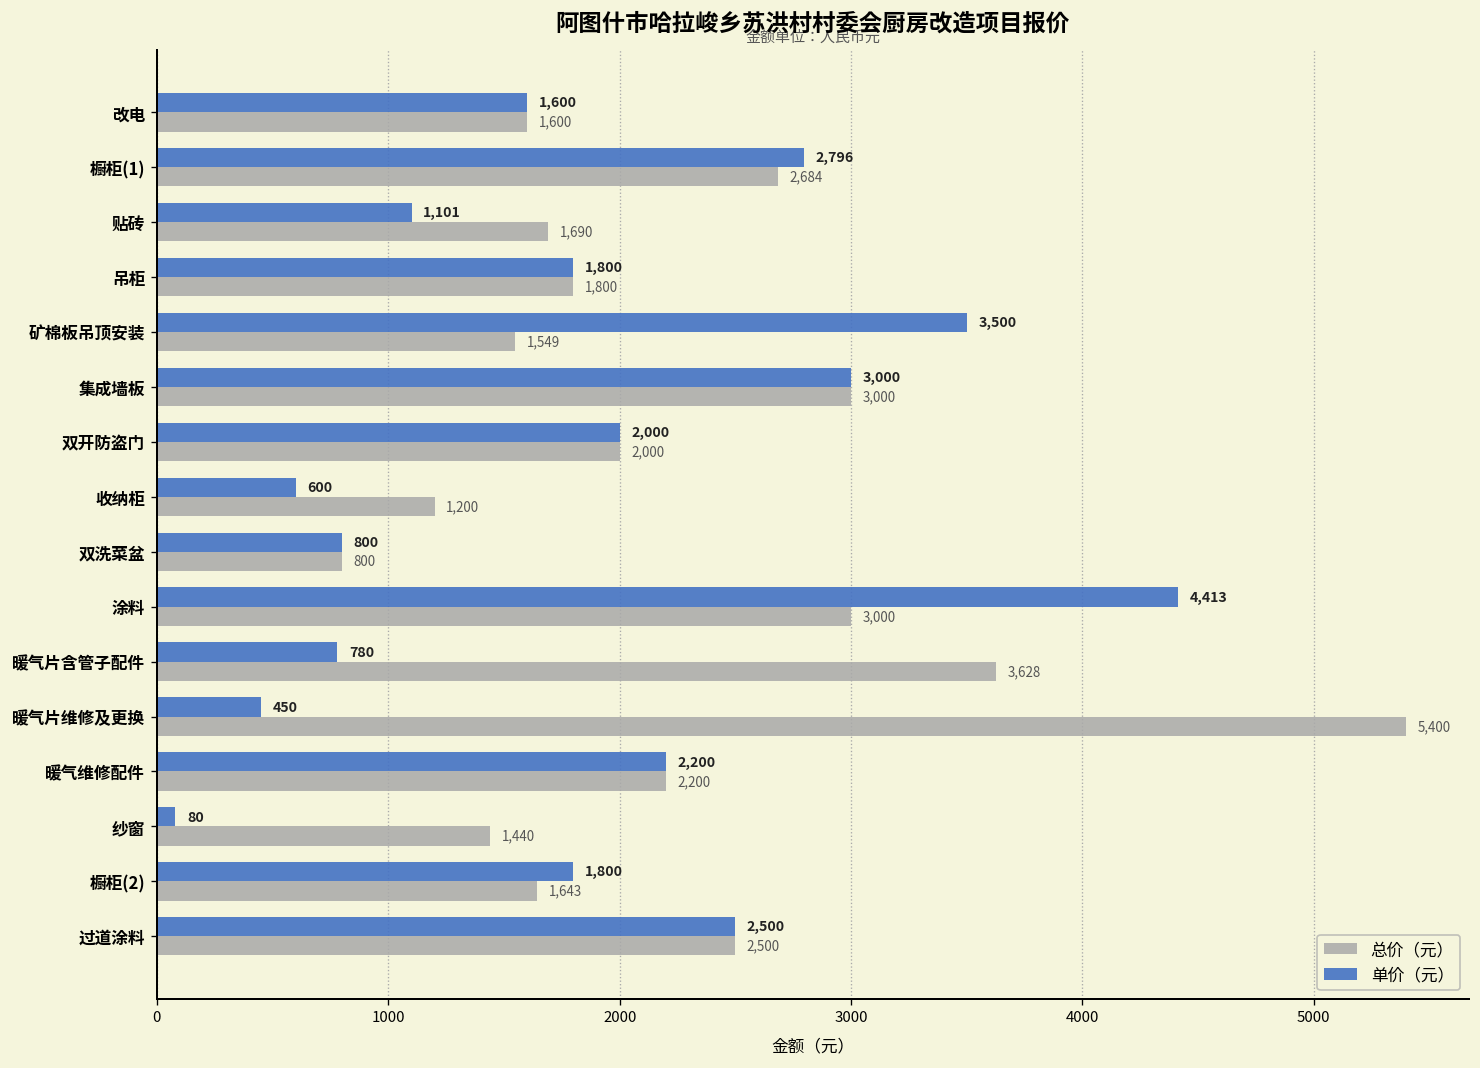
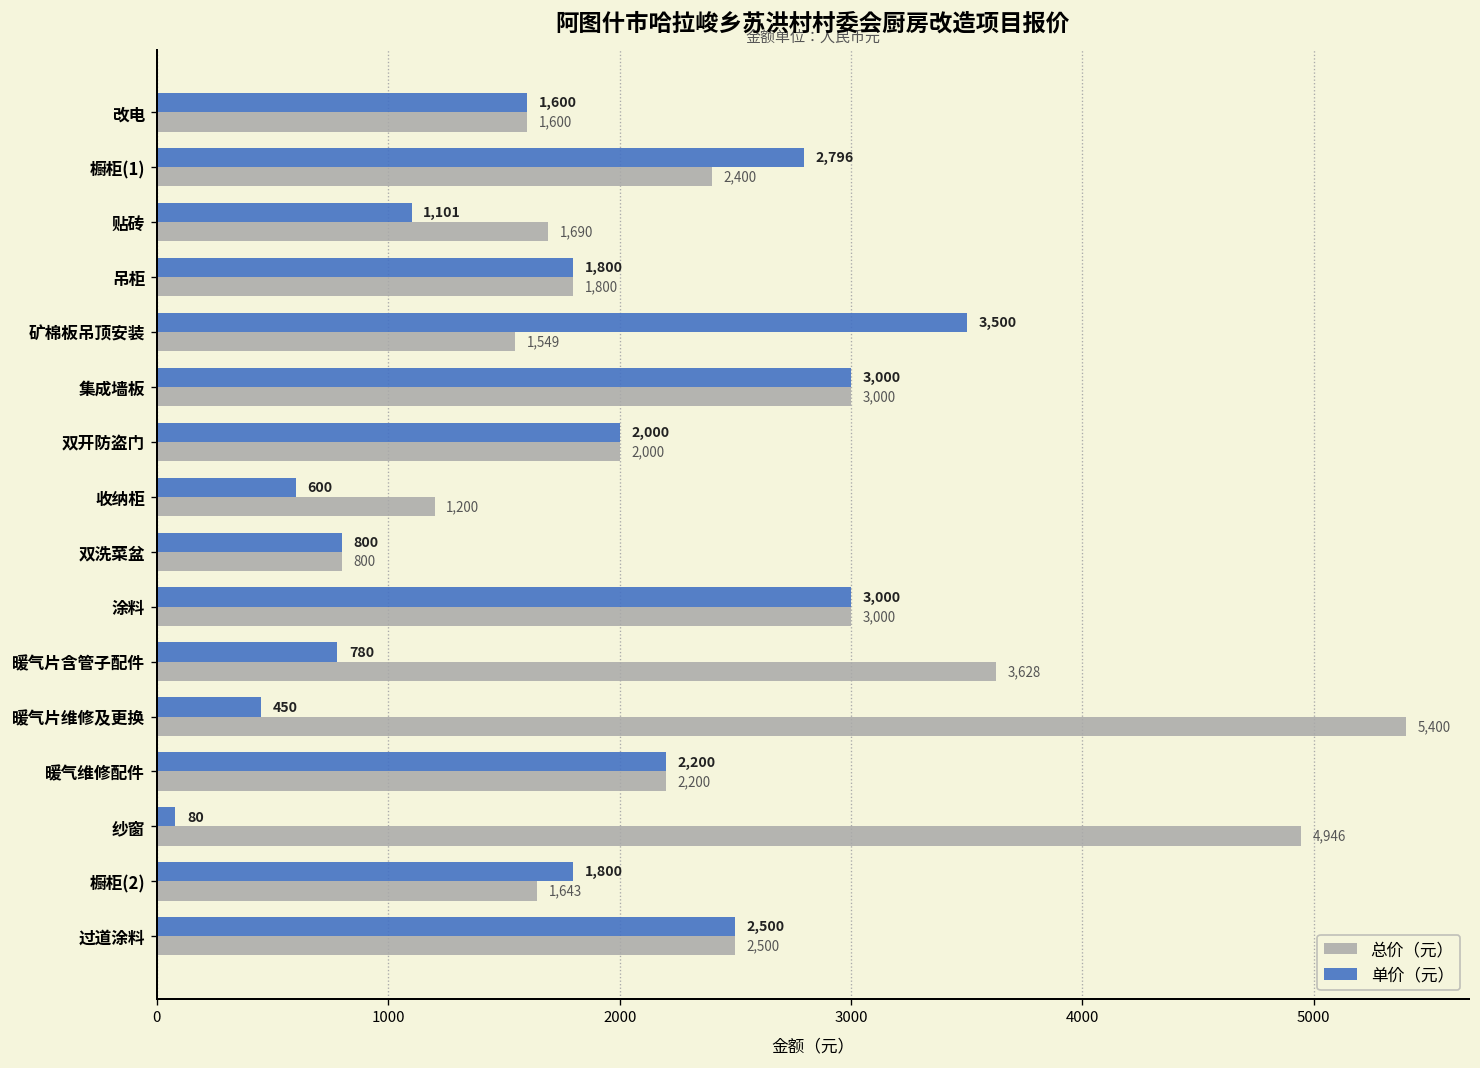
总价（元）, 橱柜(1): 2,684 -> 2,400
单价（元）, 涂料: 4,413 -> 3,000
总价（元）, 纱窗: 1,440 -> 4,946
